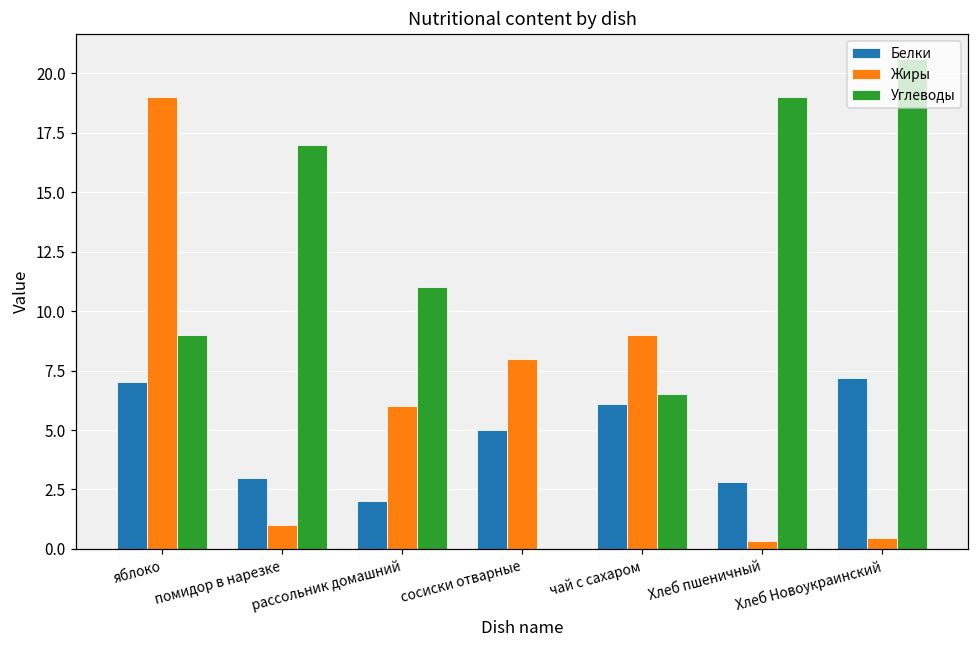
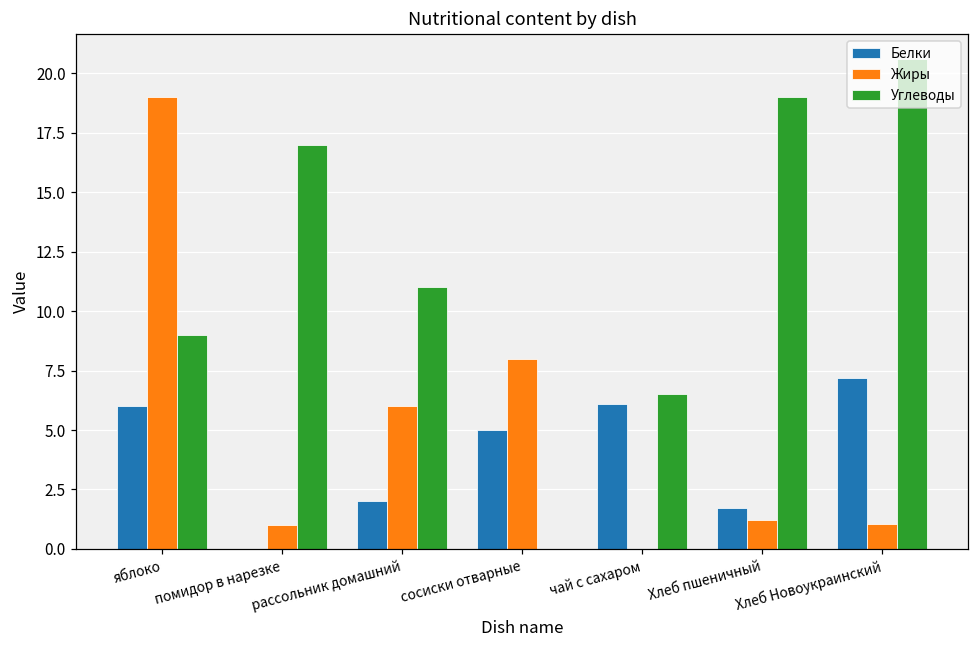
Белки, яблоко: 7 -> 6
Белки, помидор в нарезке: 3 -> 0
Жиры, чай с сахаром: 9 -> 0
Белки, Хлеб пшеничный: 2.8 -> 1.7
Жиры, Хлеб пшеничный: 0.3 -> 1.2
Жиры, Хлеб Новоукраинский: 0.4 -> 1.1
